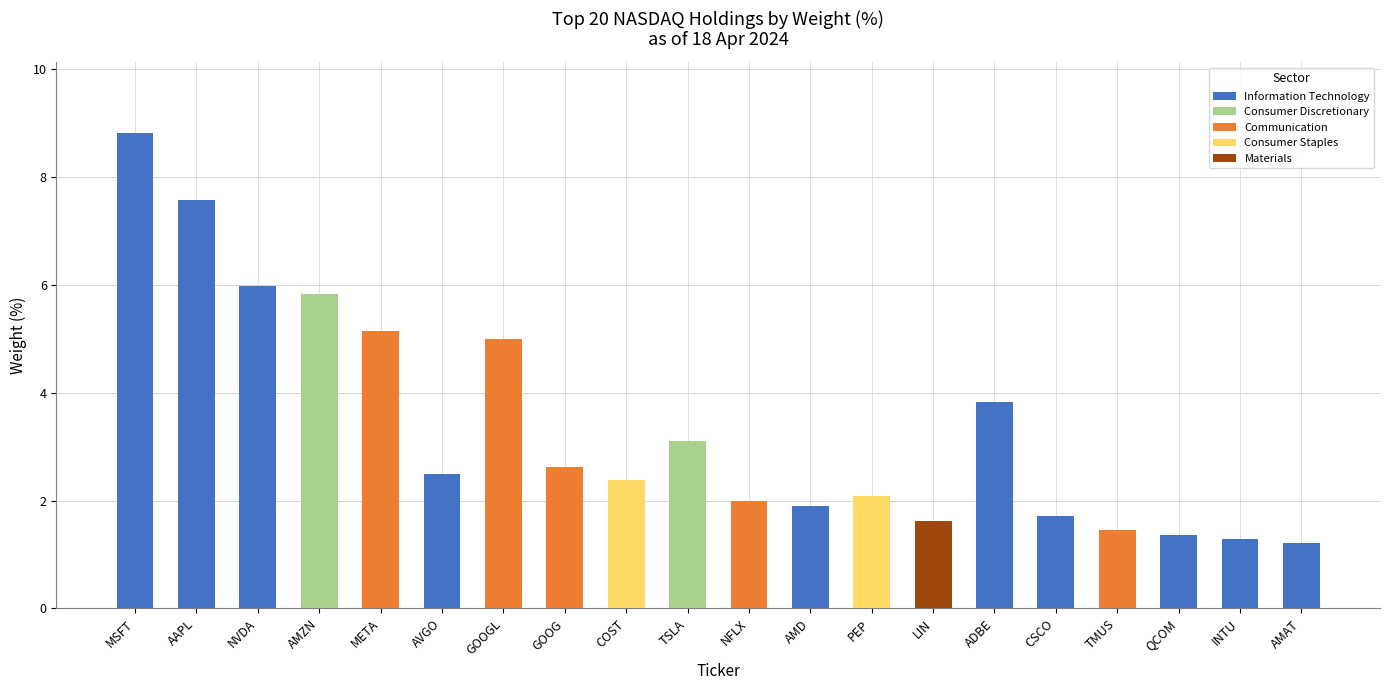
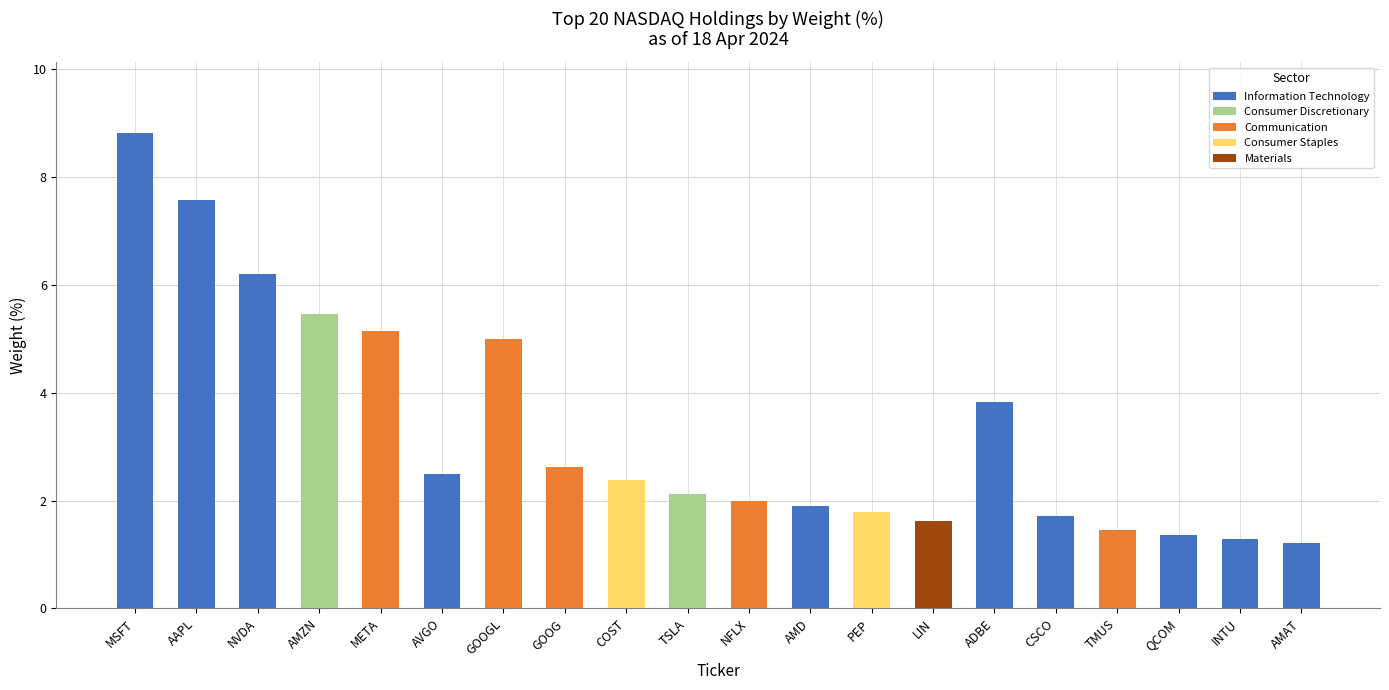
NVDA: 6.0 -> 6.2
AMZN: 5.8 -> 5.5
TSLA: 3.1 -> 2.1
PEP: 2.1 -> 1.8
